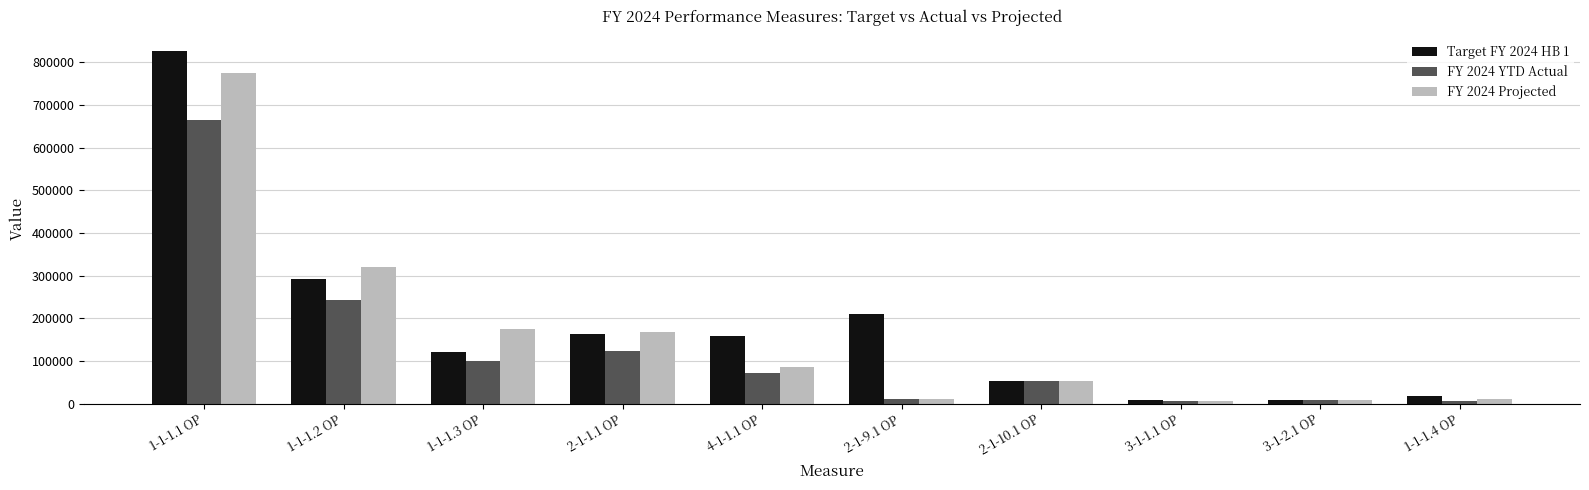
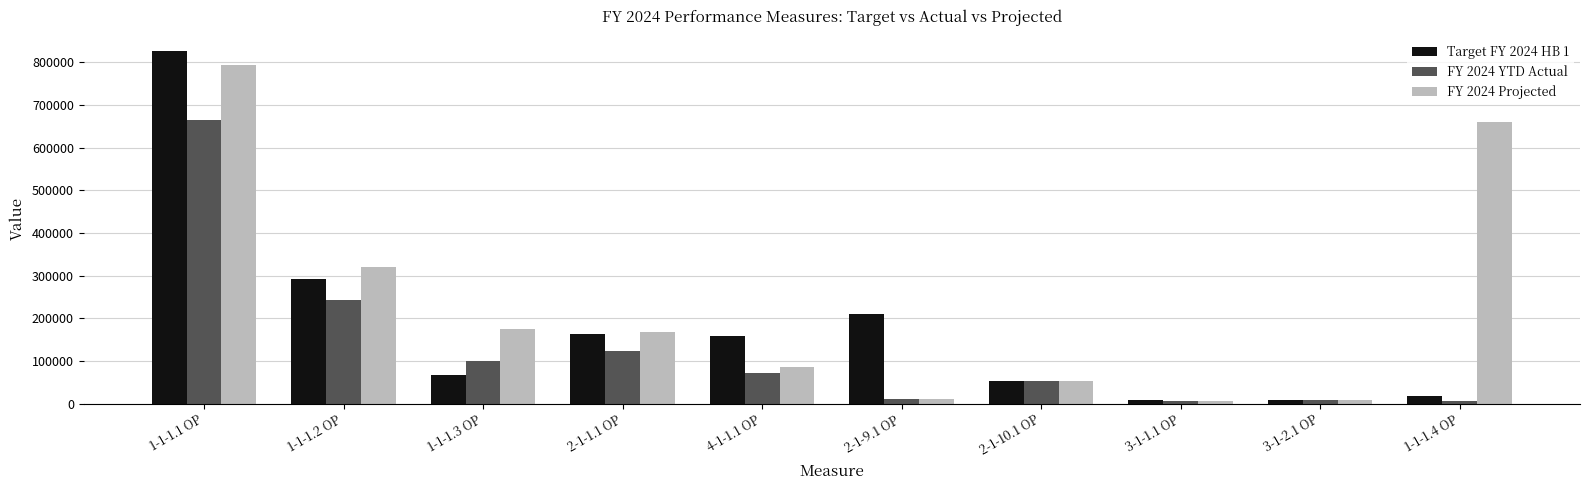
FY 2024 Projected, 1-1-1.1 OP: 770000 -> 790000
Target FY 2024 HB 1, 1-1-1.3 OP: 120000 -> 70000
FY 2024 Projected, 1-1-1.4 OP: 10000 -> 660000
